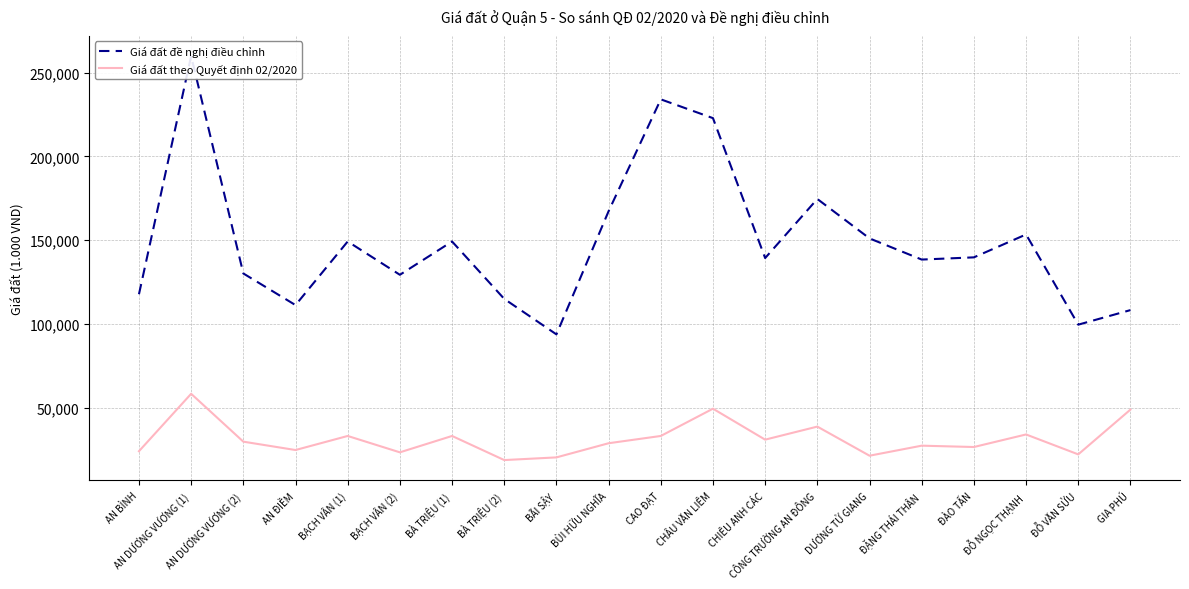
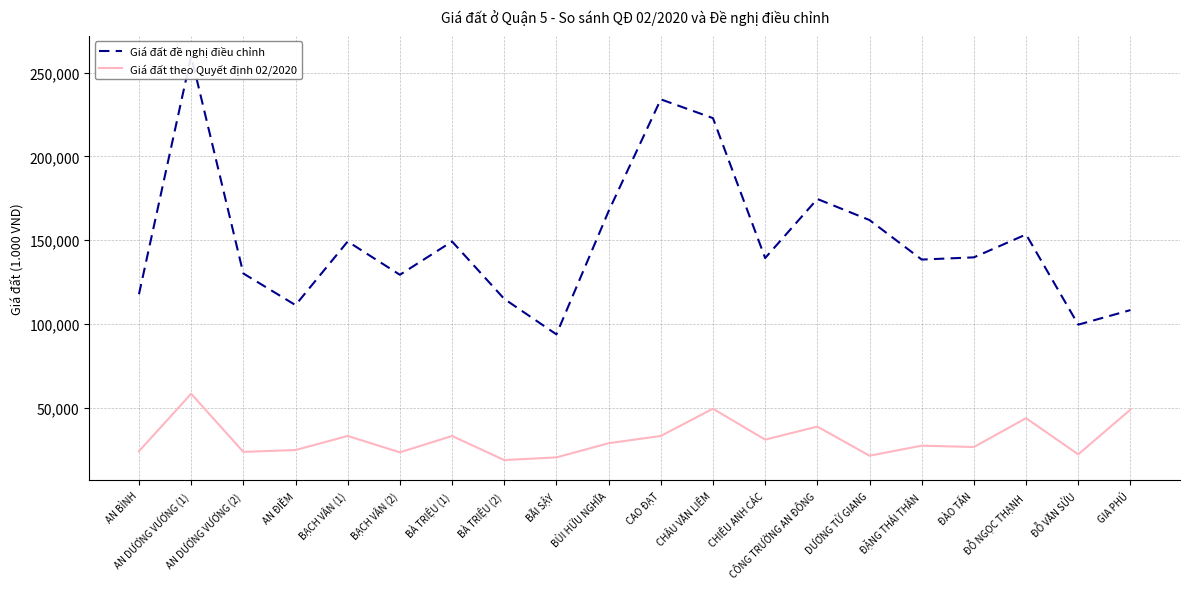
Giá đất theo Quyết định 02/2020, AN DƯƠNG VƯƠNG (2): 30,000 -> 23,000
Giá đất đề nghị điều chỉnh, DƯƠNG TỬ GIANG: 151,000 -> 162,000
Giá đất theo Quyết định 02/2020, ĐỖ NGỌC THẠNH: 34,000 -> 44,000
